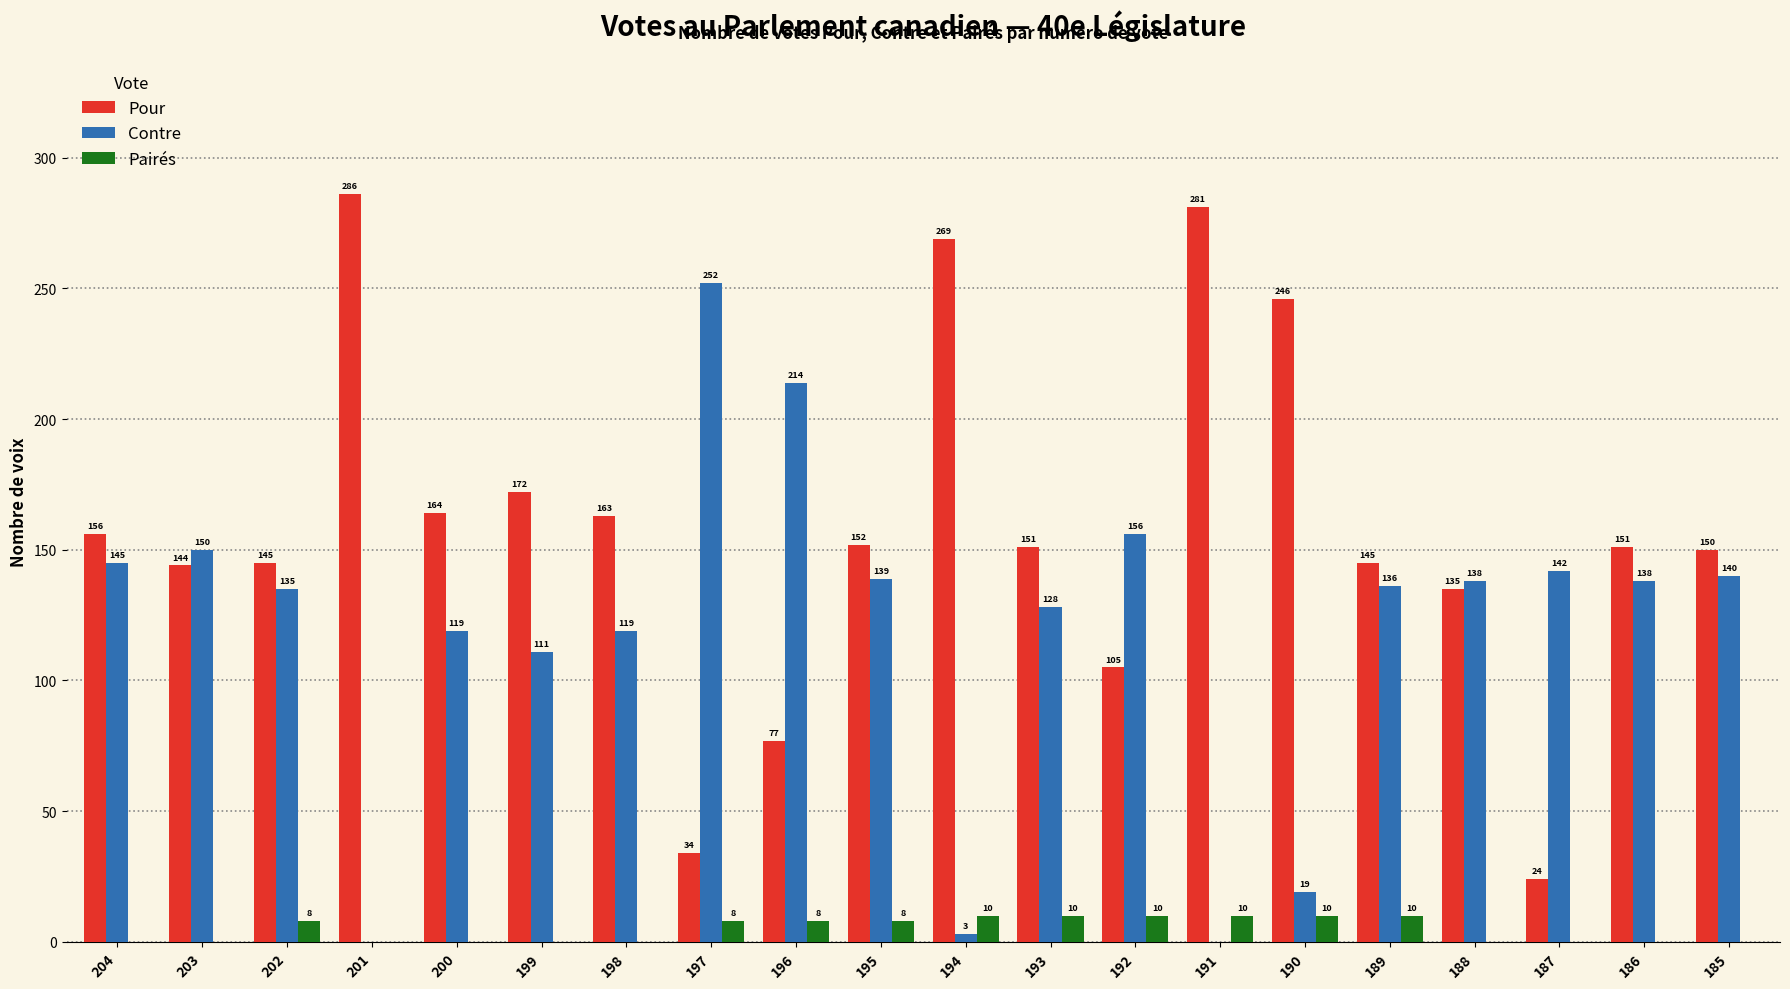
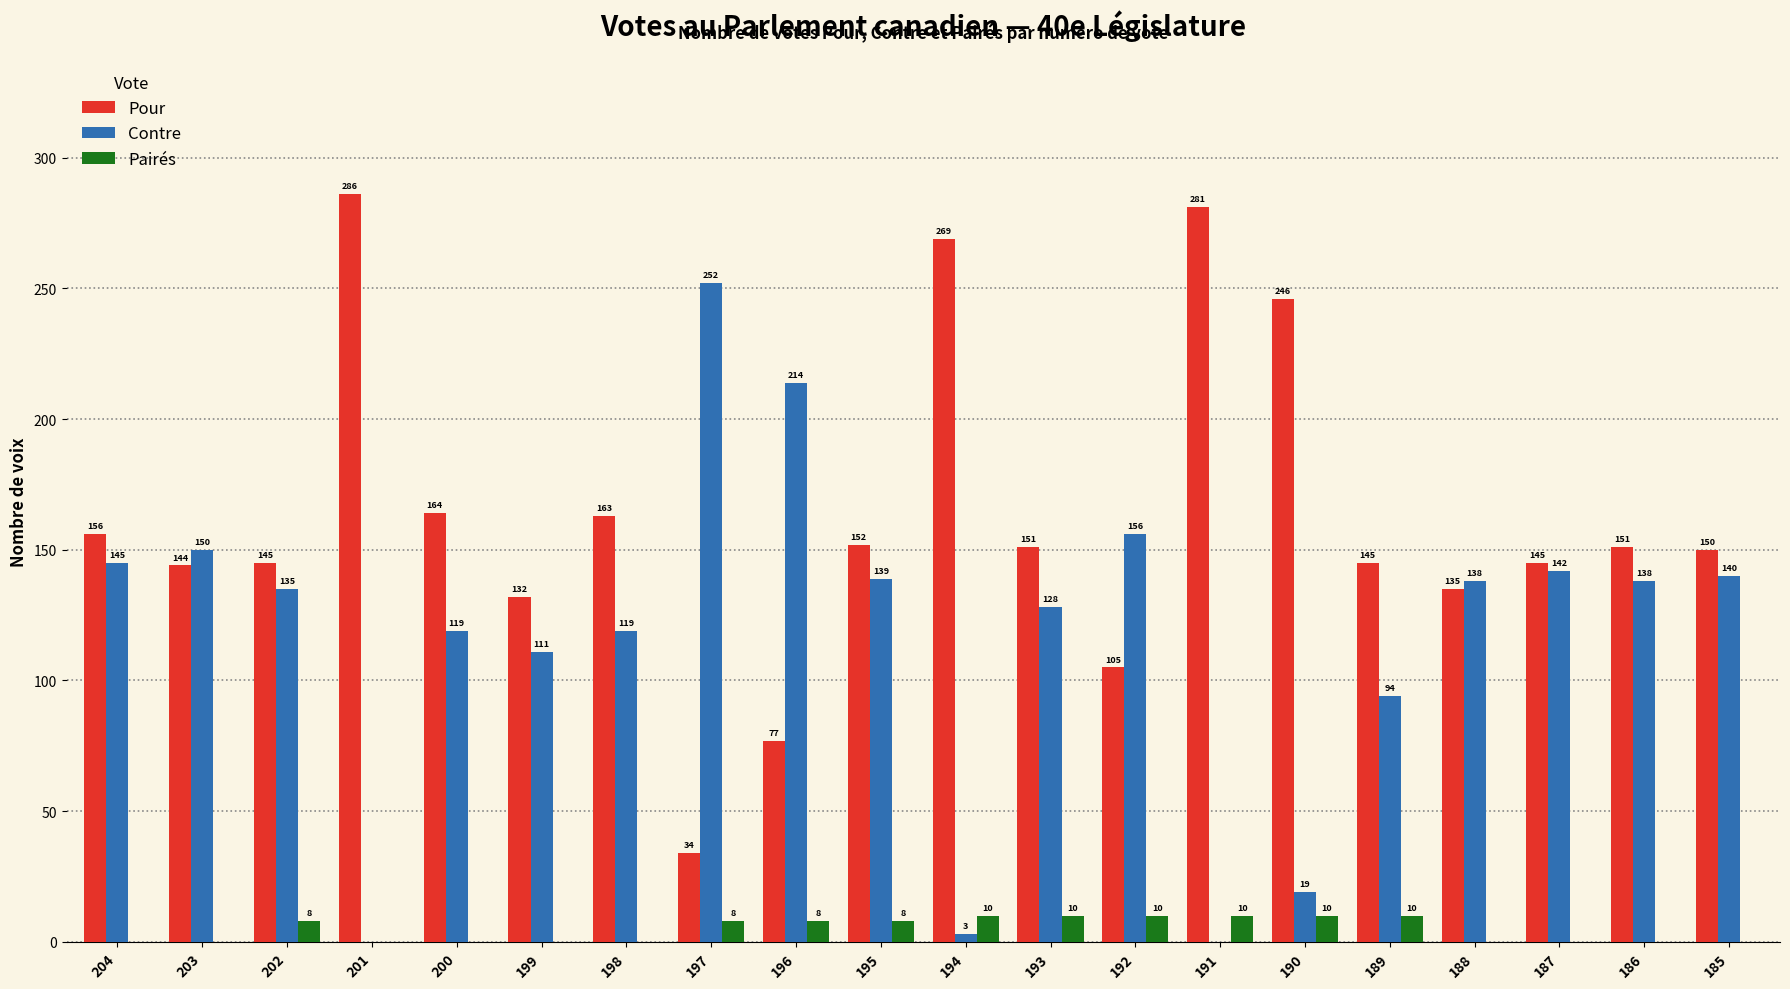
Pour, 199: 172 -> 132
Contre, 189: 136 -> 94
Pour, 187: 24 -> 145
